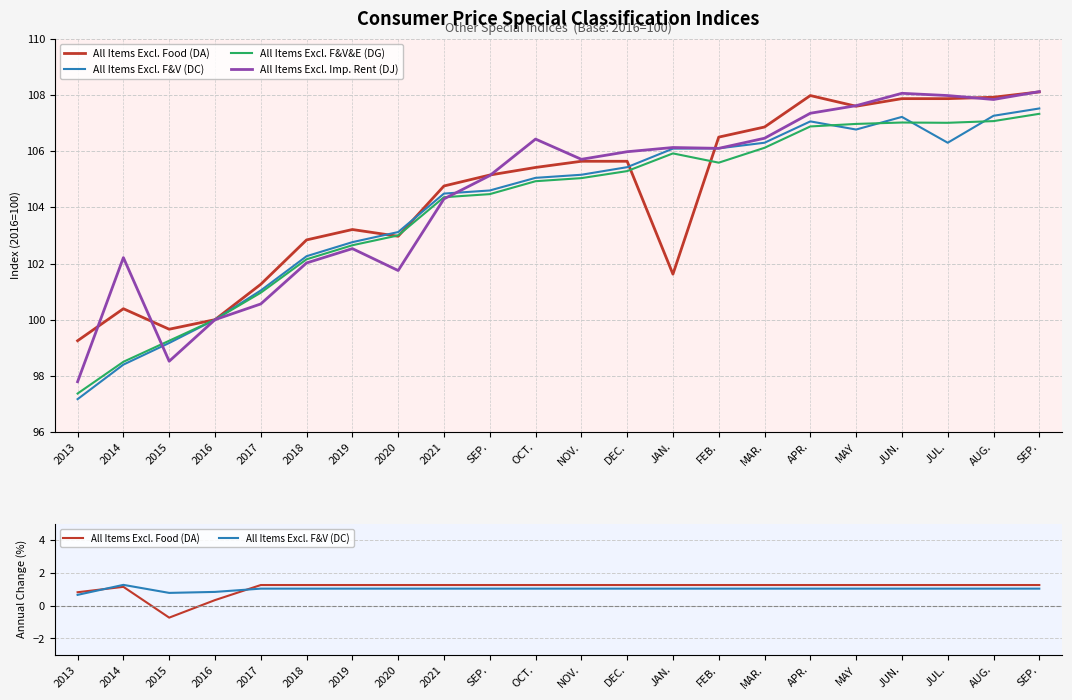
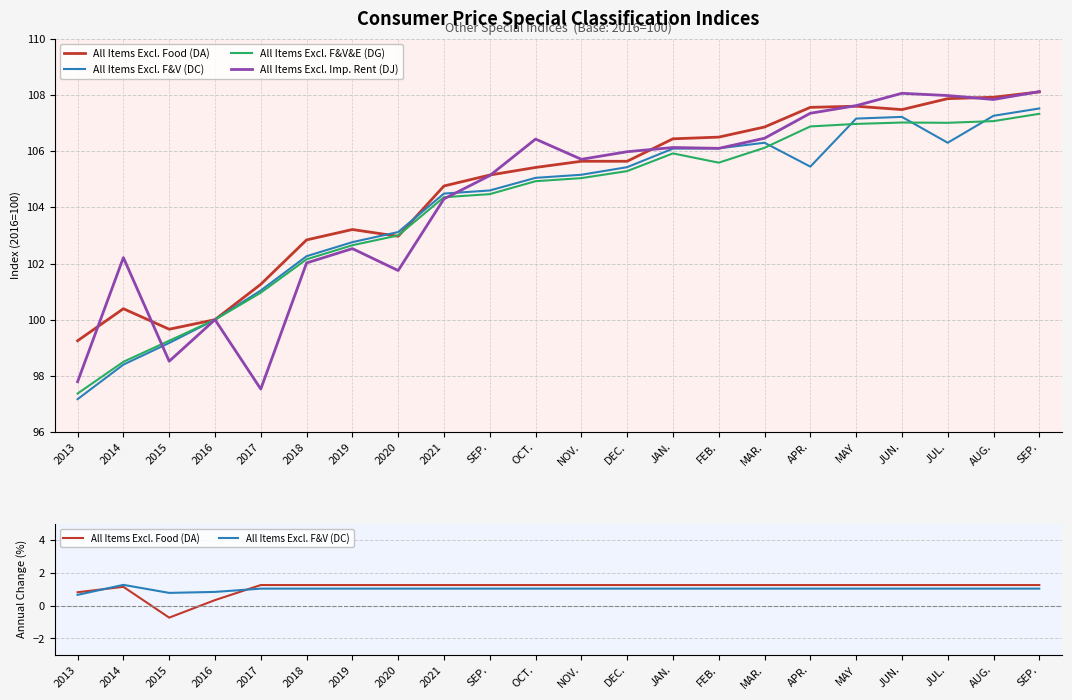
Consumer Price Special Classification Indices, All Items Excl. Imp. Rent (DJ), 2017: 100.6 -> 97.5
Consumer Price Special Classification Indices, All Items Excl. Food (DA), JAN.: 101.6 -> 106.4
Consumer Price Special Classification Indices, All Items Excl. Food (DA), APR.: 108.0 -> 107.6
Consumer Price Special Classification Indices, All Items Excl. F&V (DC), APR.: 107.1 -> 105.5
Consumer Price Special Classification Indices, All Items Excl. F&V (DC), MAY: 106.8 -> 107.2
Consumer Price Special Classification Indices, All Items Excl. Food (DA), JUN.: 107.9 -> 107.5
